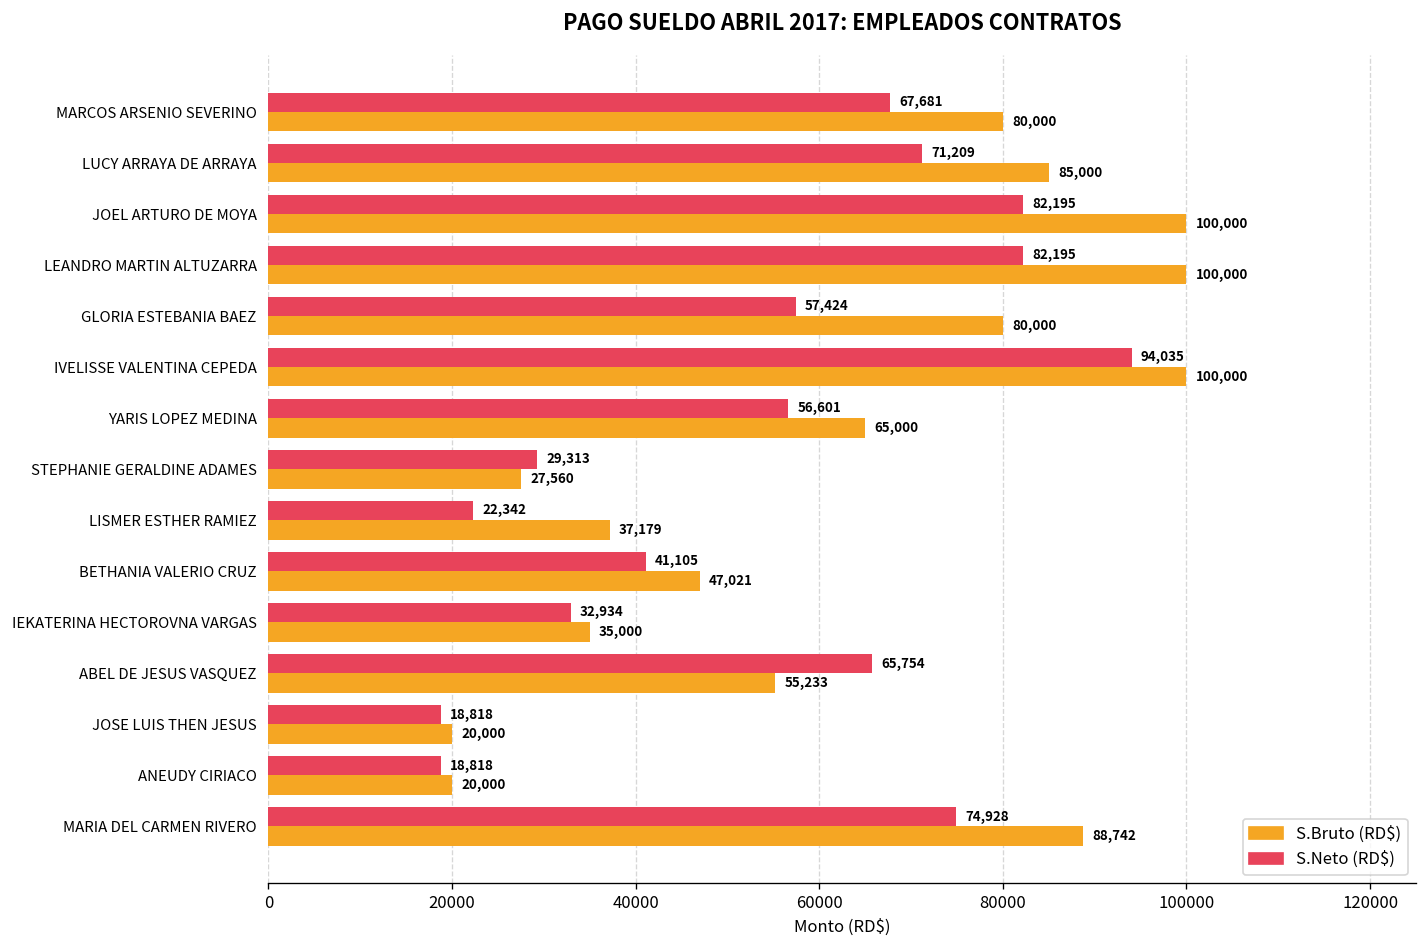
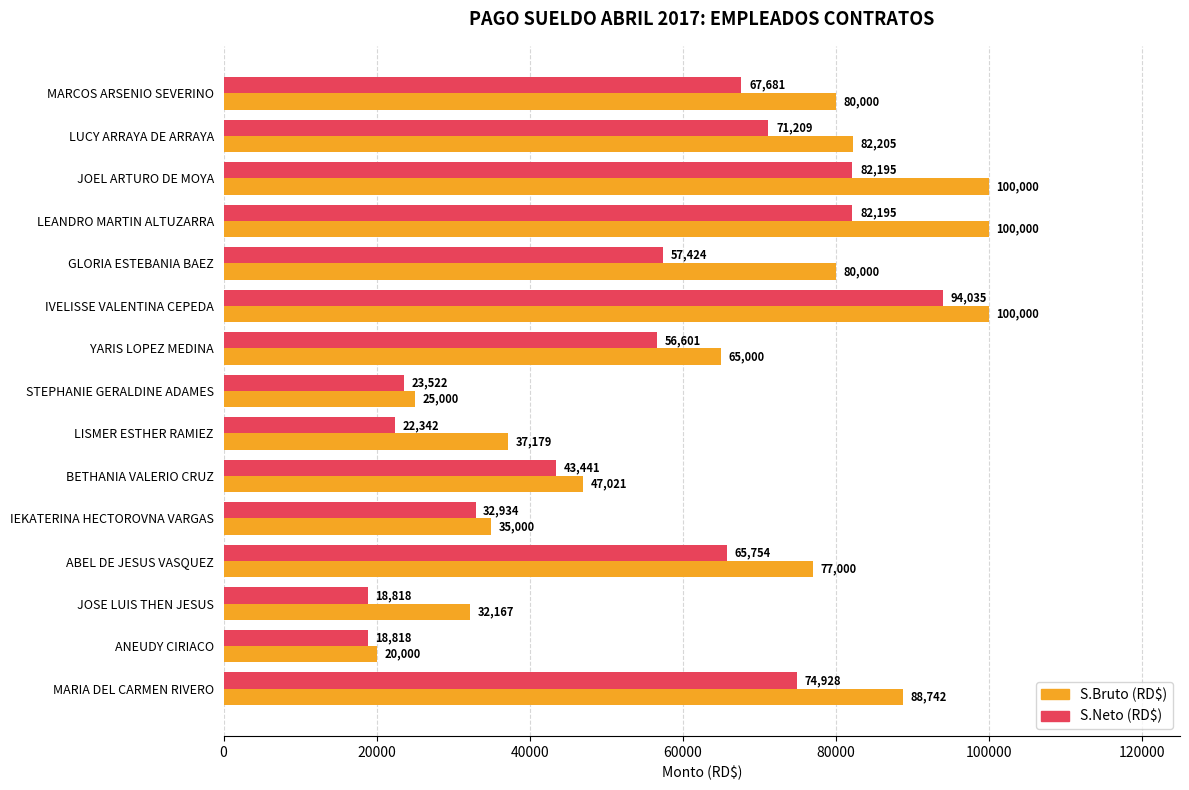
S.Bruto (RD$), LUCY ARRAYA DE ARRAYA: 85,000 -> 82,205
S.Neto (RD$), STEPHANIE GERALDINE ADAMES: 29,313 -> 23,522
S.Bruto (RD$), STEPHANIE GERALDINE ADAMES: 27,560 -> 25,000
S.Neto (RD$), BETHANIA VALERIO CRUZ: 41,105 -> 43,441
S.Bruto (RD$), ABEL DE JESUS VASQUEZ: 55,233 -> 77,000
S.Bruto (RD$), JOSE LUIS THEN JESUS: 20,000 -> 32,167
